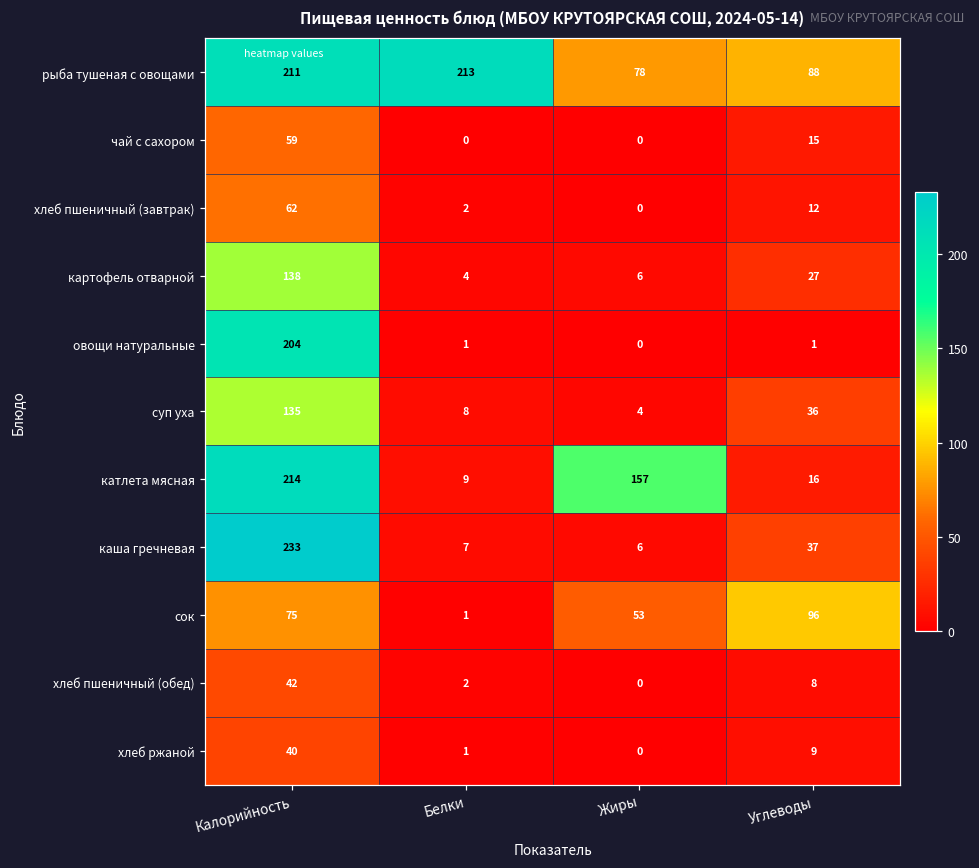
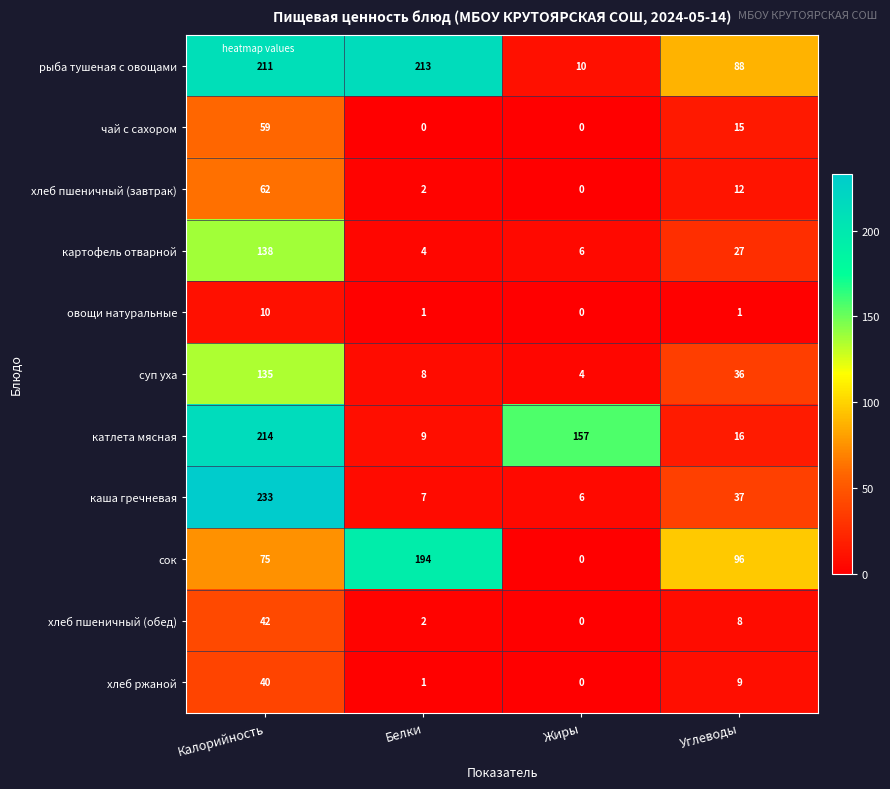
рыба тушеная с овощами, Жиры: 78 -> 10
овощи натуральные, Калорийность: 204 -> 10
сок, Белки: 1 -> 194
сок, Жиры: 53 -> 0
